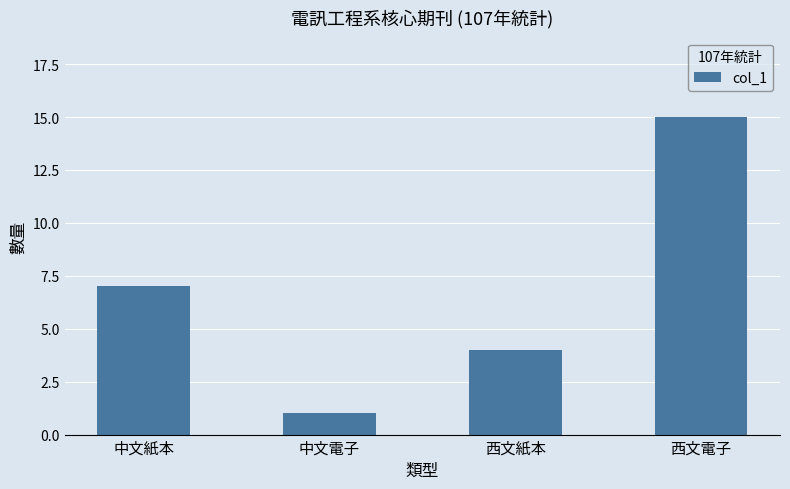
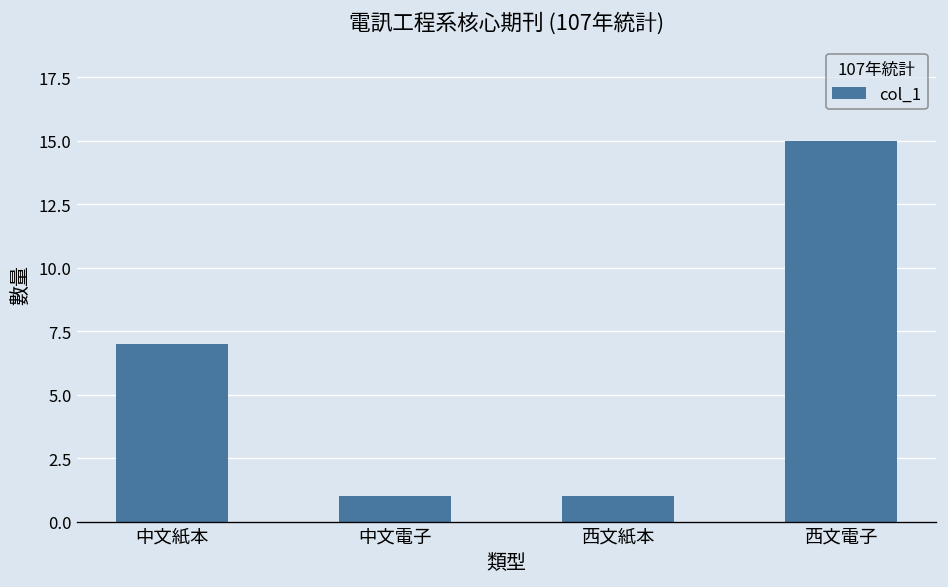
西文紙本: 4 -> 1
